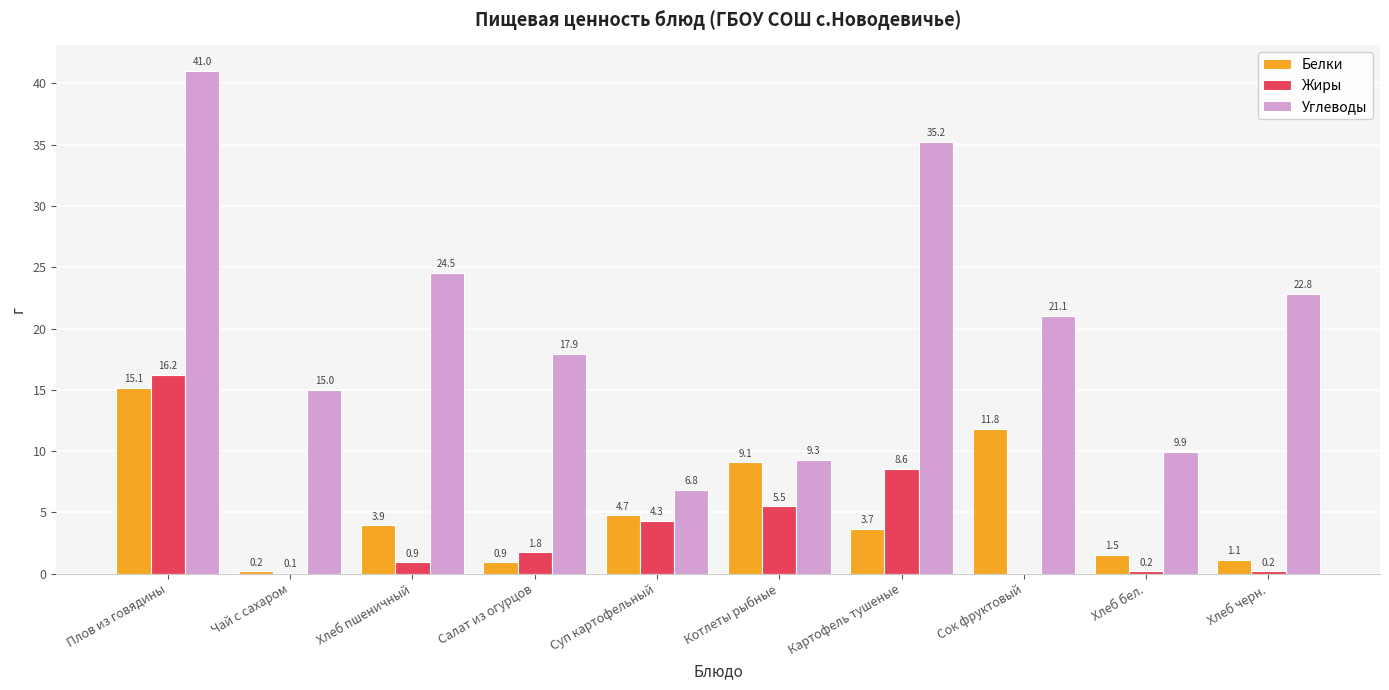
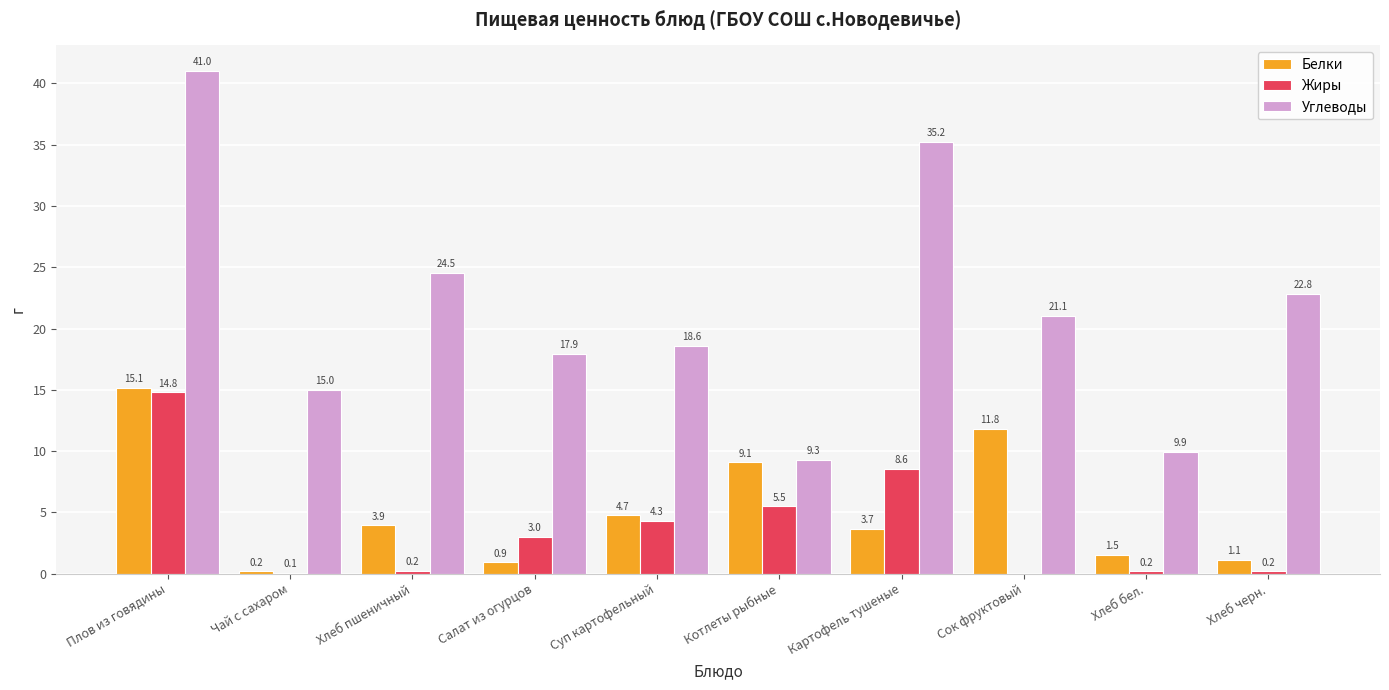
Жиры, Плов из говядины: 16.2 -> 14.8
Жиры, Хлеб пшеничный: 0.9 -> 0.2
Жиры, Салат из огурцов: 1.8 -> 3.0
Углеводы, Суп картофельный: 6.8 -> 18.6
